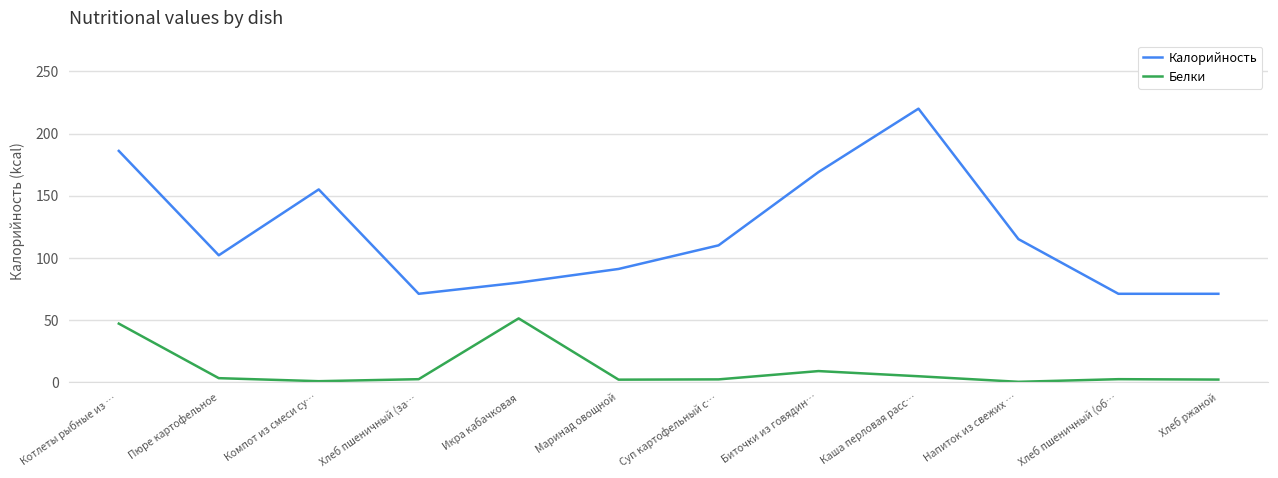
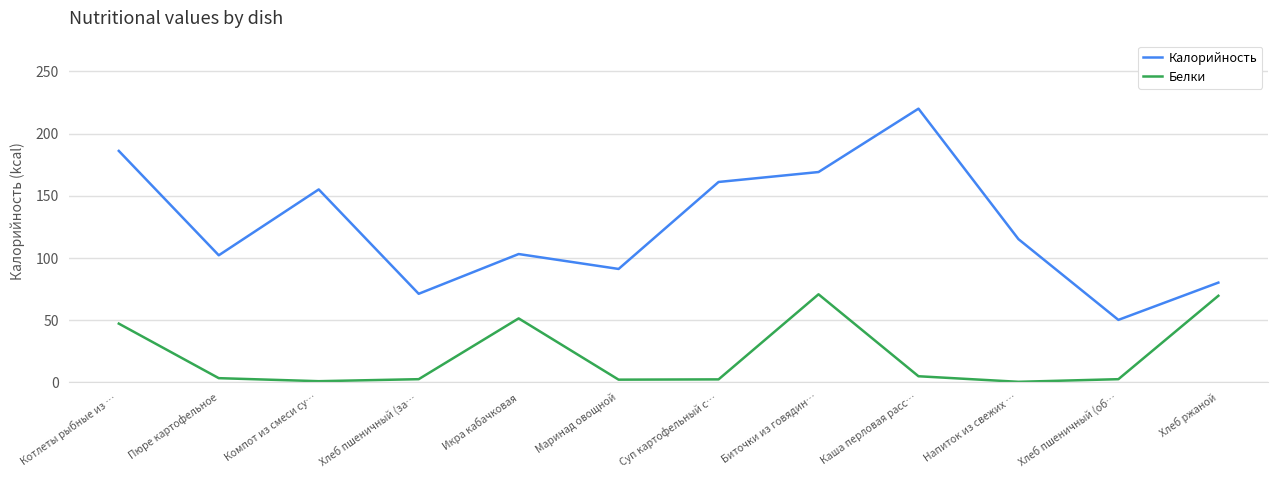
Калорийность, Икра кабачковая: 80 -> 103
Калорийность, Суп картофельный с…: 110 -> 161
Белки, Биточки из говядин…: 9 -> 71
Калорийность, Хлеб пшеничный (об…: 71 -> 50
Калорийность, Хлеб ржаной: 71 -> 80
Белки, Хлеб ржаной: 2 -> 69
